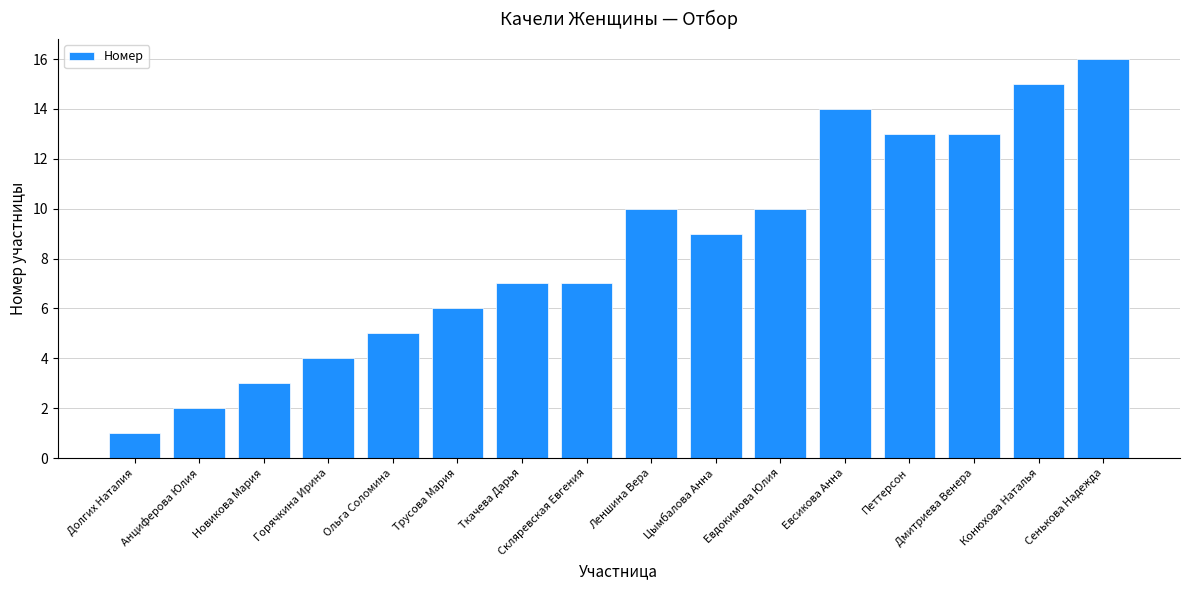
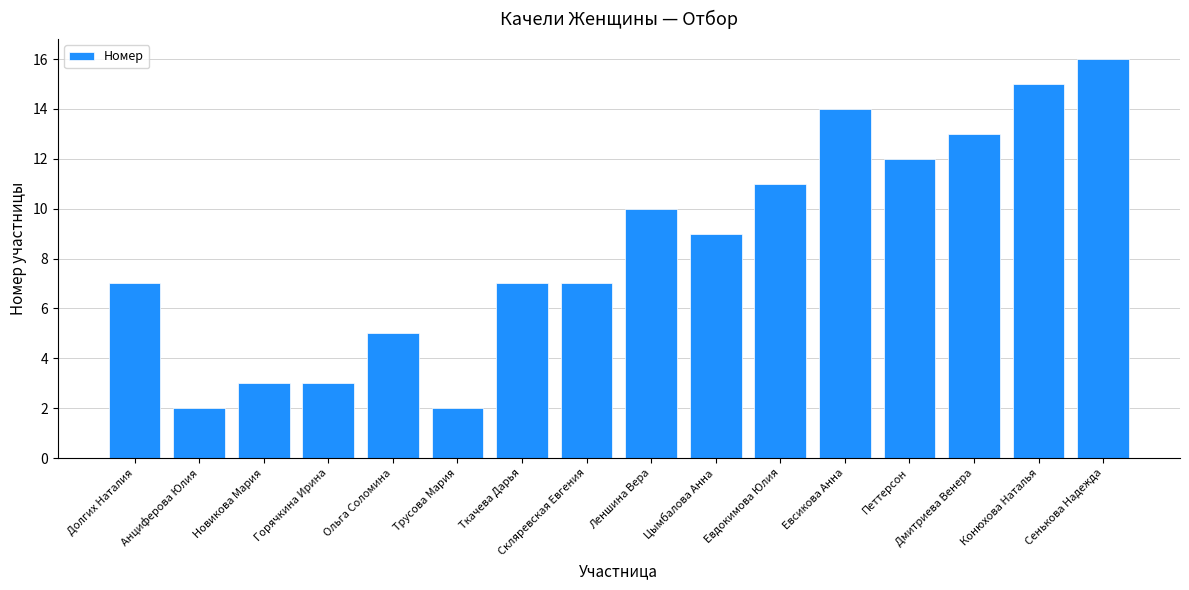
Долгих Наталия: 1 -> 7
Горячкина Ирина: 4 -> 3
Трусова Мария: 6 -> 2
Евдокимова Юлия: 10 -> 11
Петтерсон: 13 -> 12
